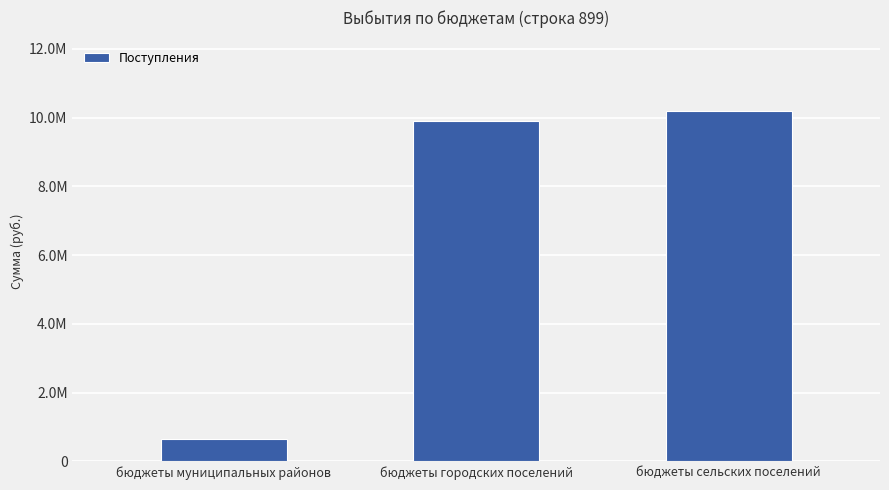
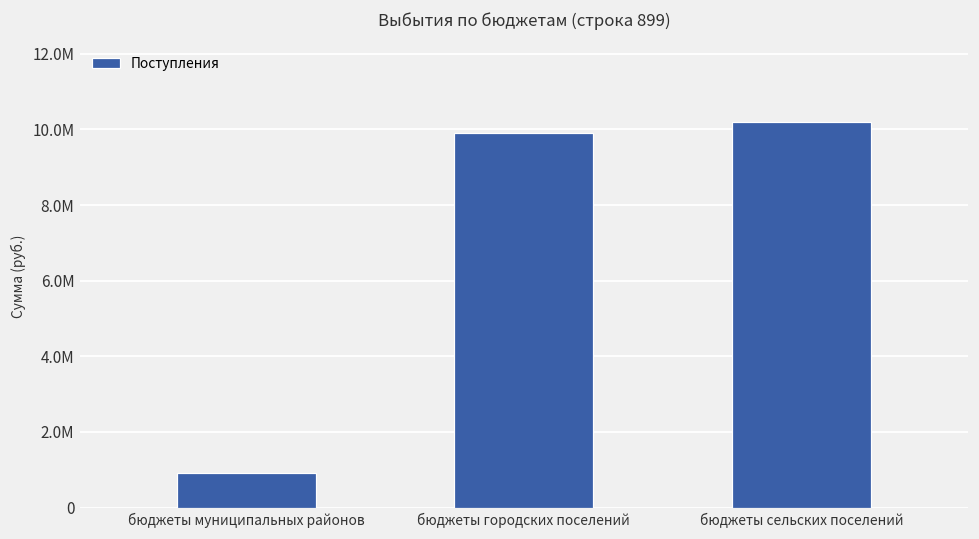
бюджеты муниципальных районов: 600000 -> 900000
